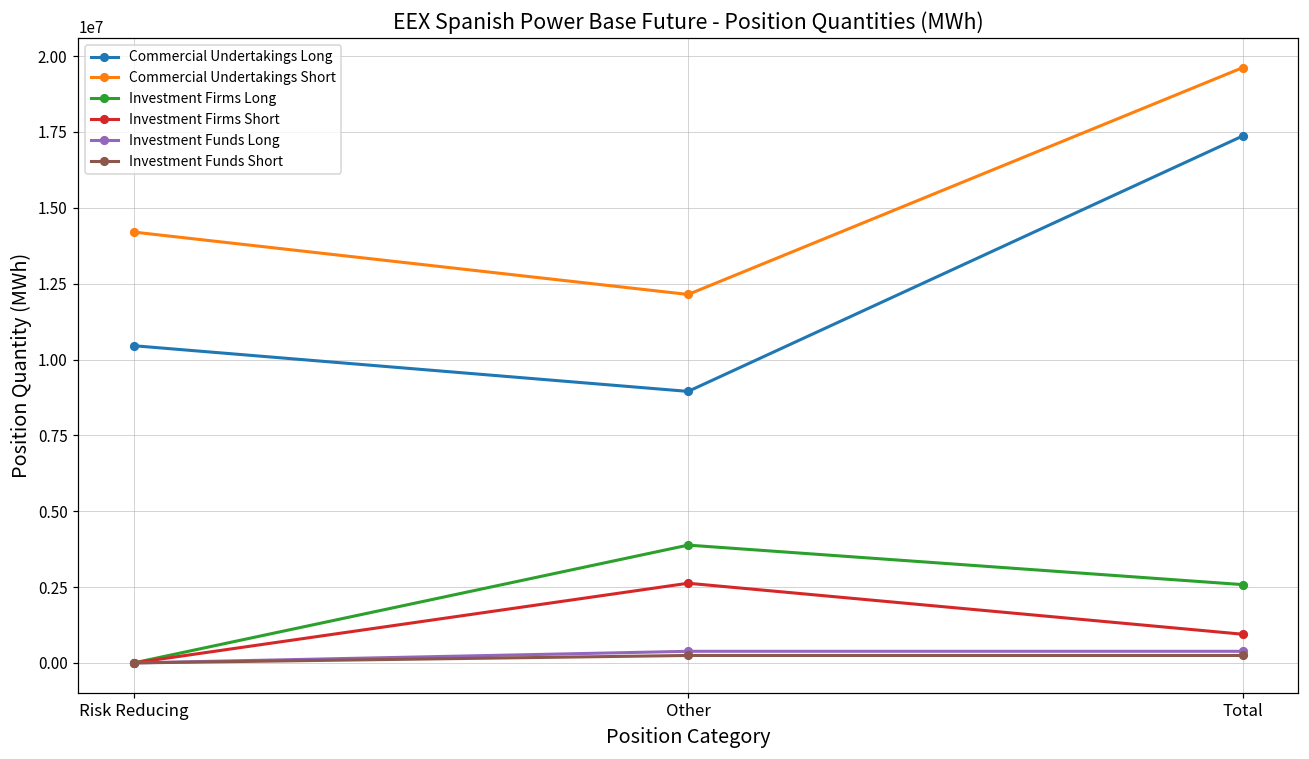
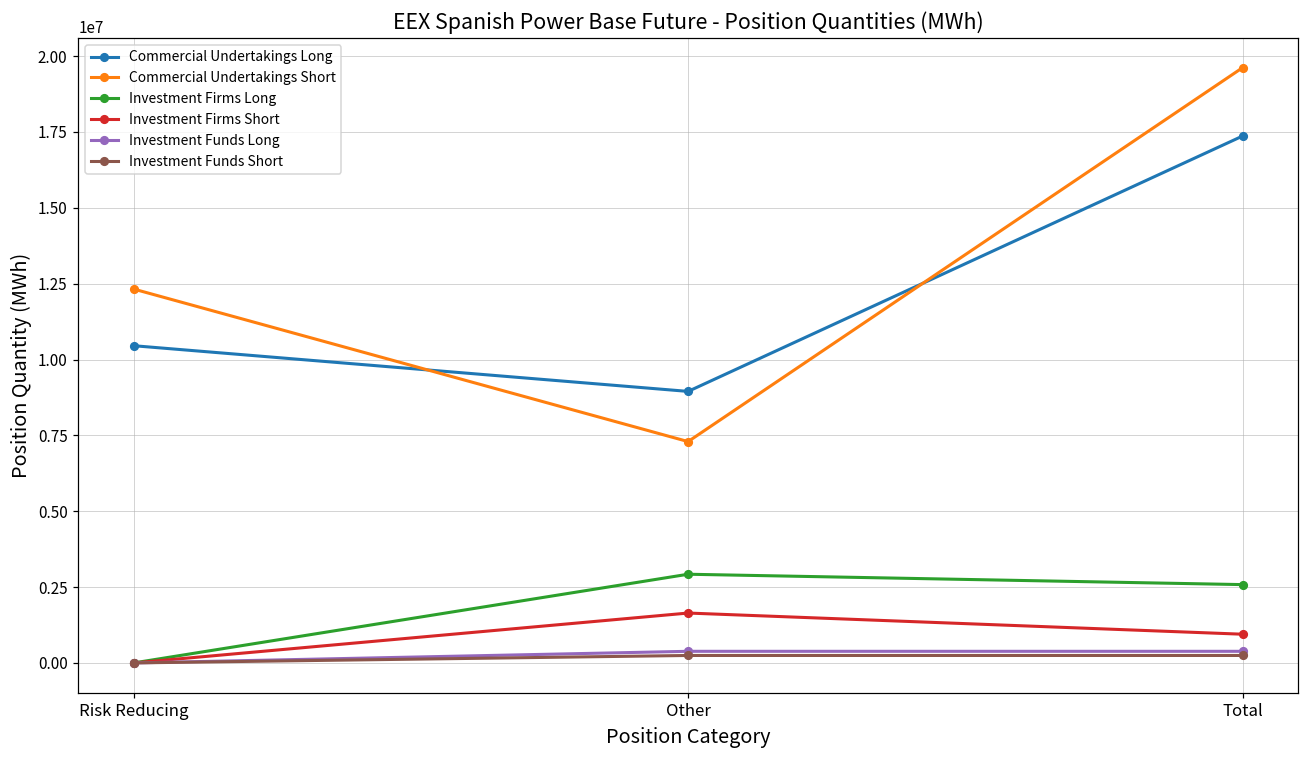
Commercial Undertakings Short, Risk Reducing: 14200000 -> 12300000
Commercial Undertakings Short, Other: 12100000 -> 7300000
Investment Firms Long, Other: 3900000 -> 2900000
Investment Firms Short, Other: 2600000 -> 1600000
